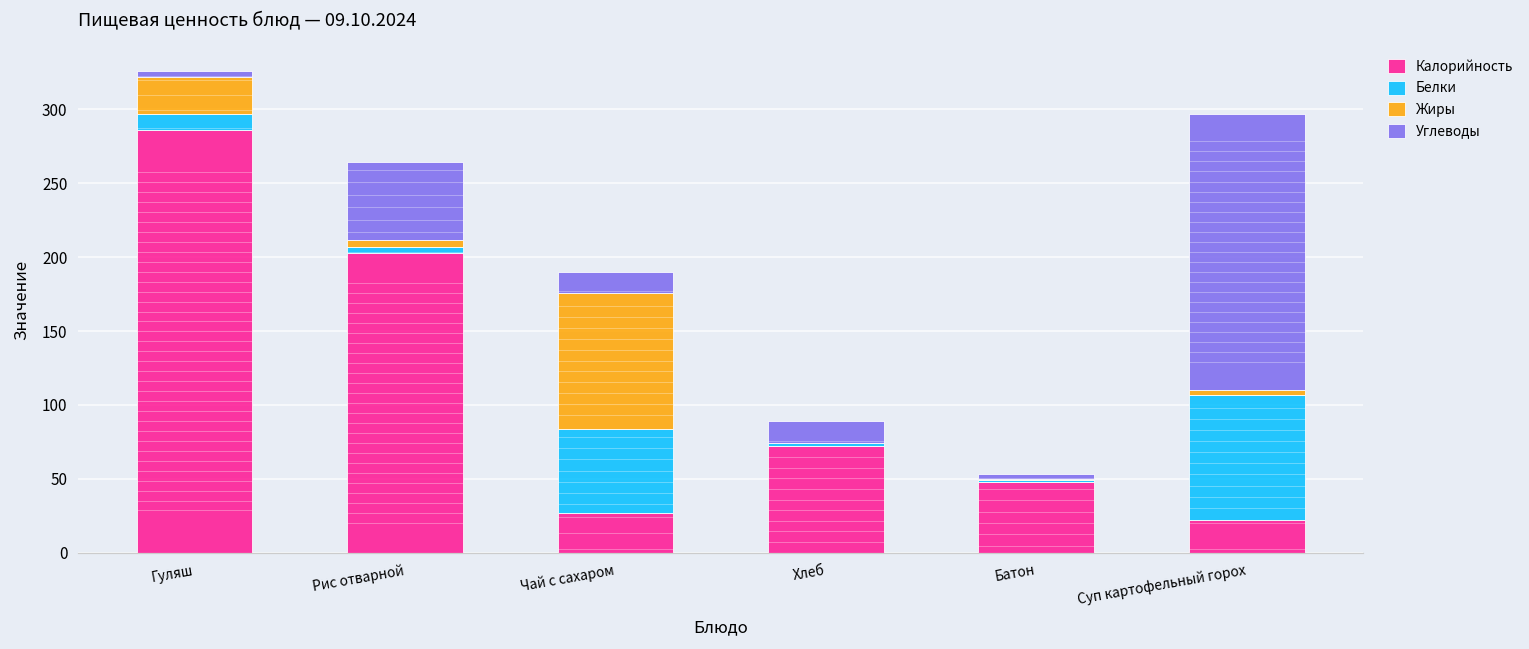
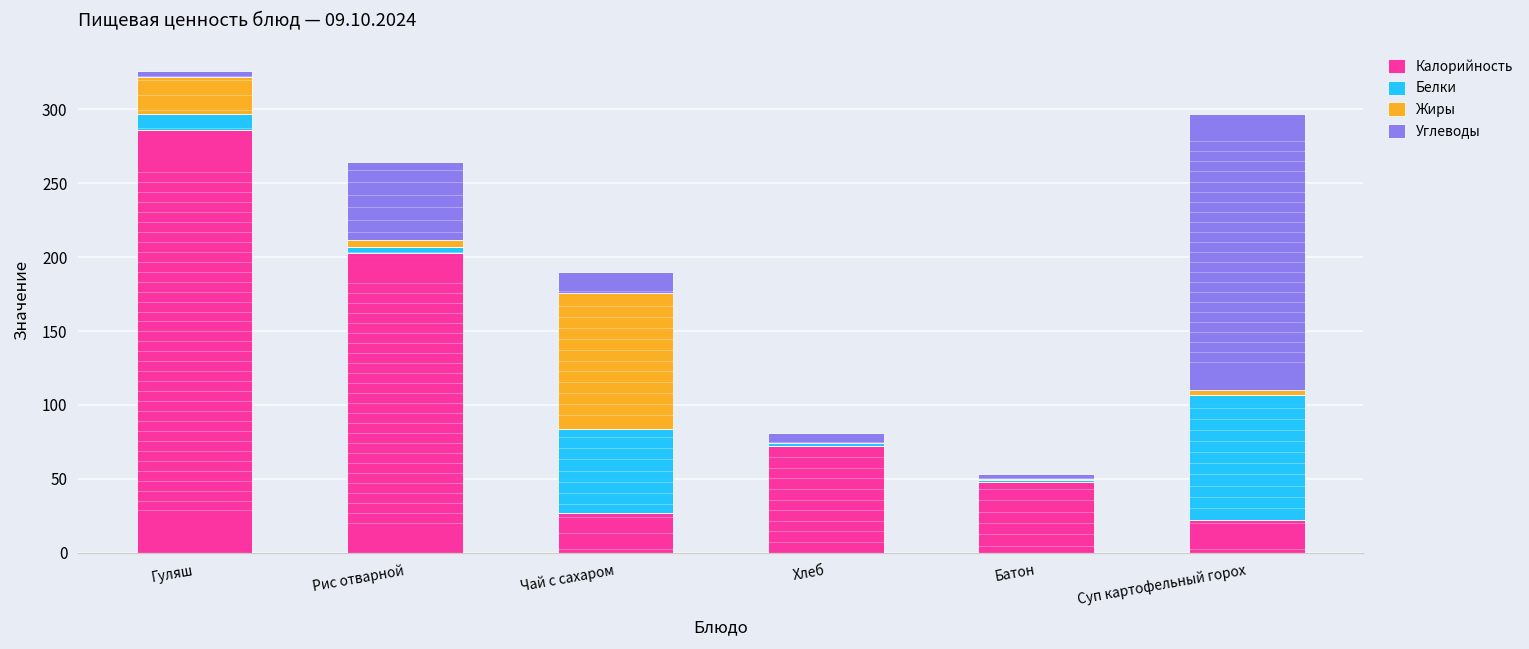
Углеводы, Хлеб: 15 -> 7
